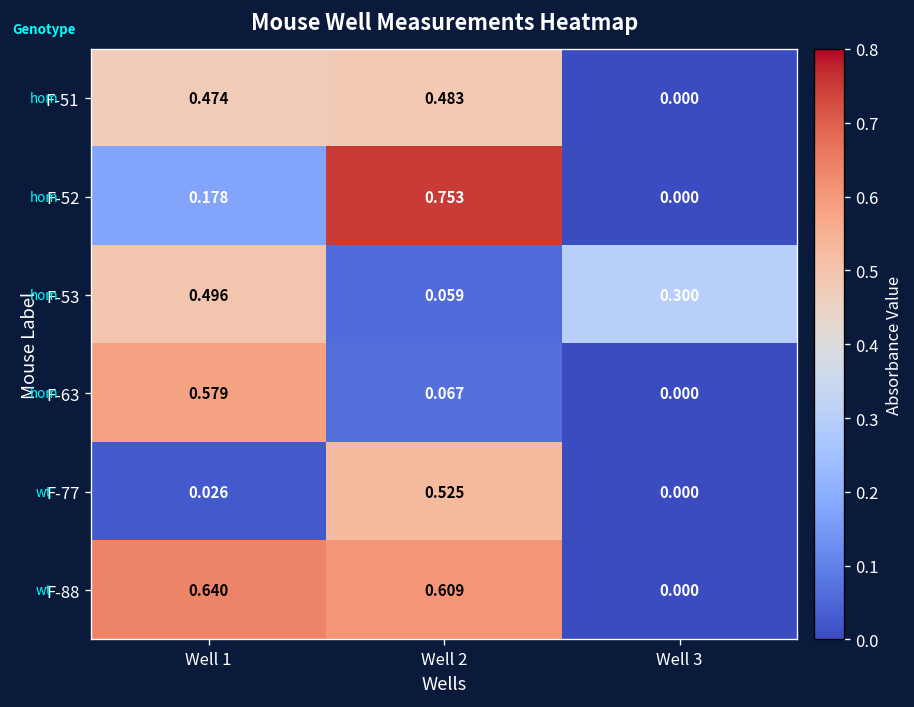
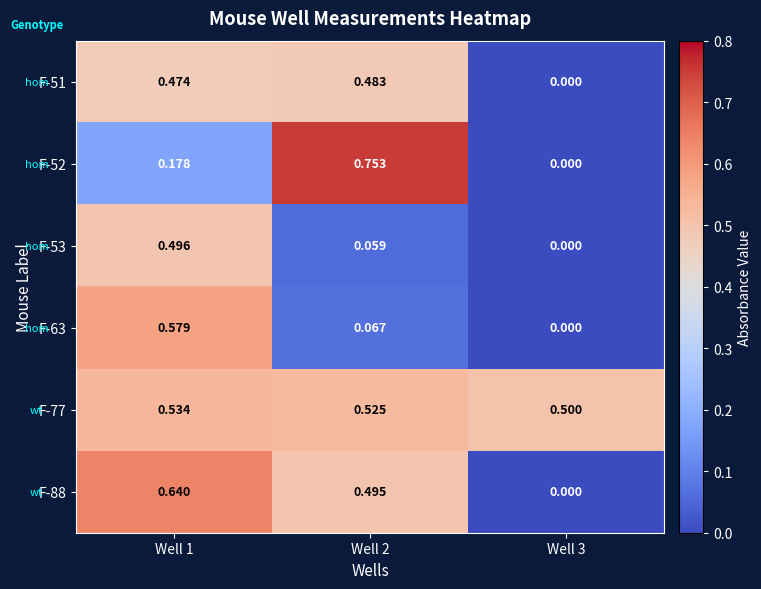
F-53, Well 3: 0.300 -> 0.000
F-77, Well 1: 0.026 -> 0.534
F-77, Well 3: 0.000 -> 0.500
F-88, Well 2: 0.609 -> 0.495
